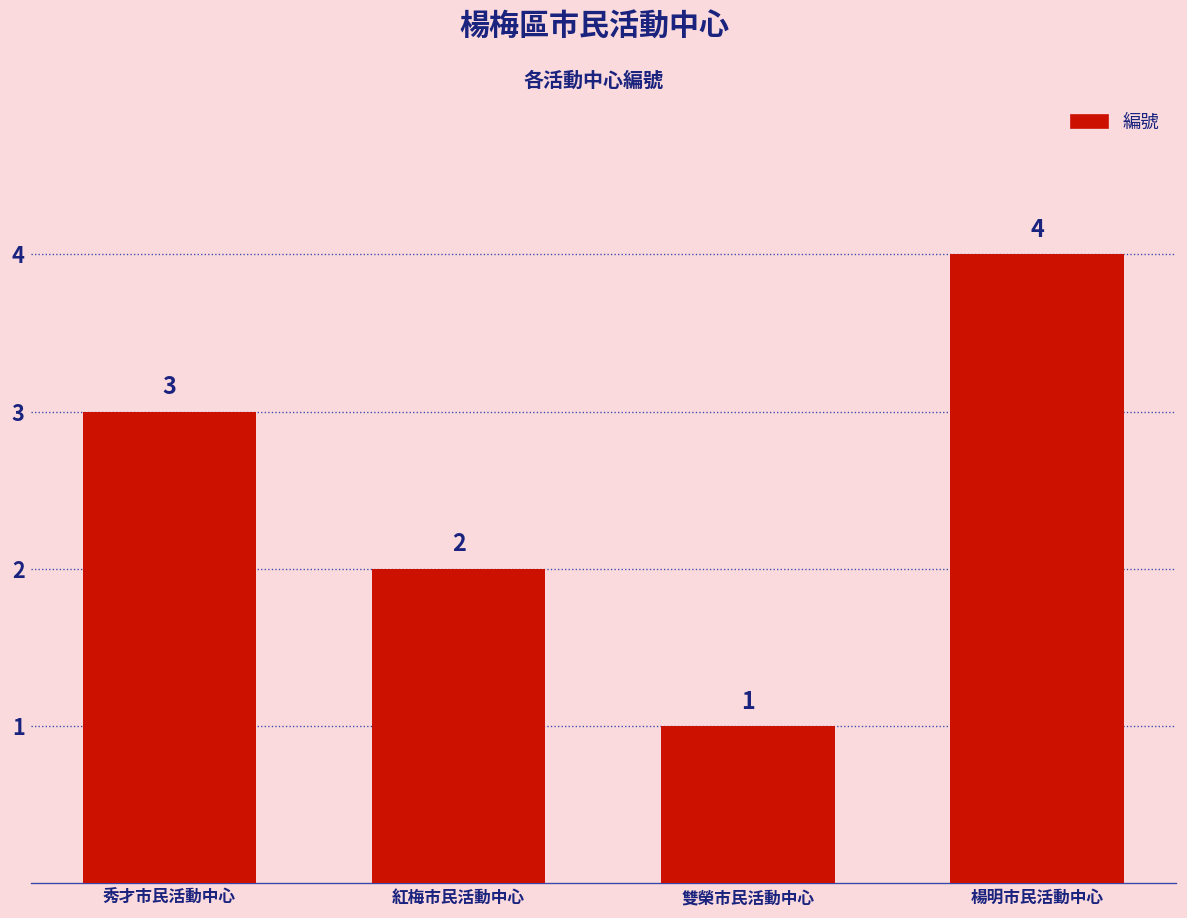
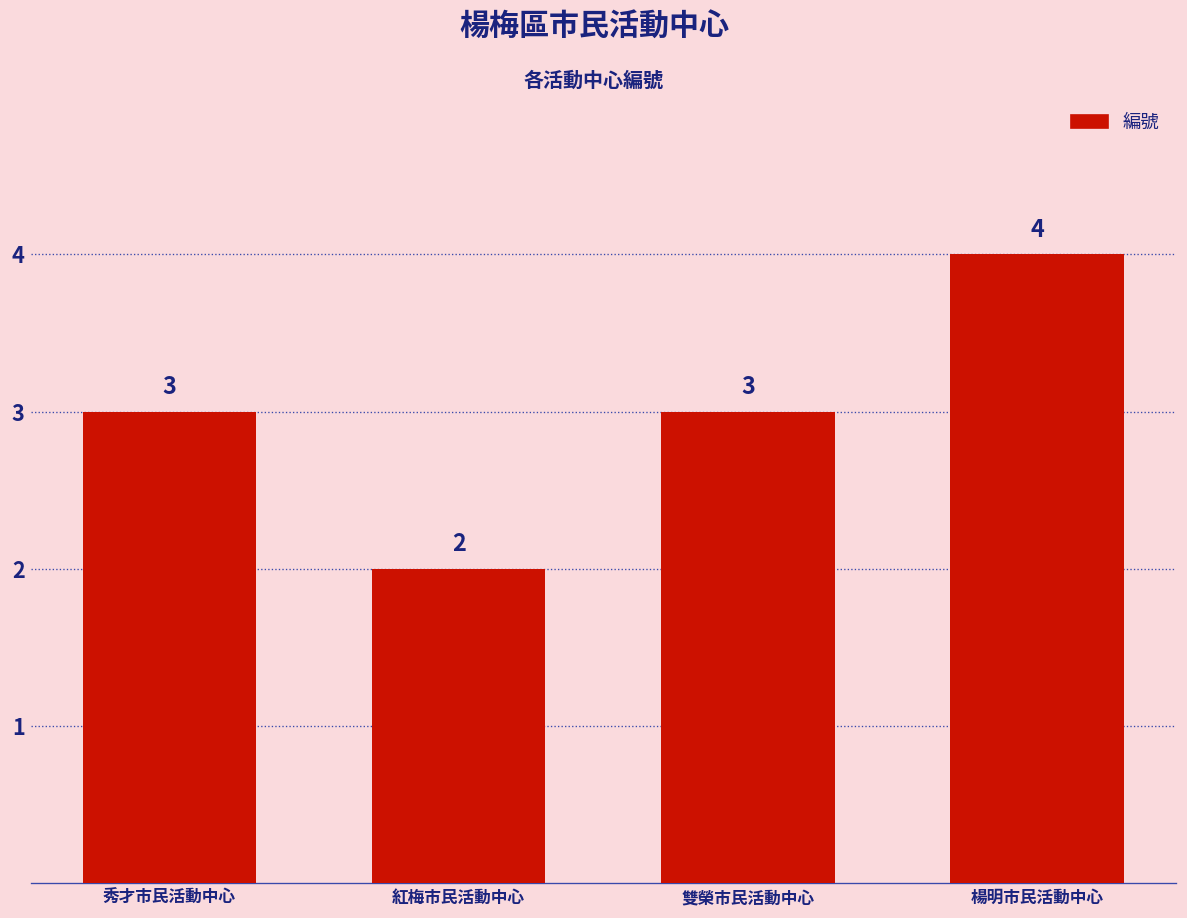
雙榮市民活動中心: 1 -> 3
